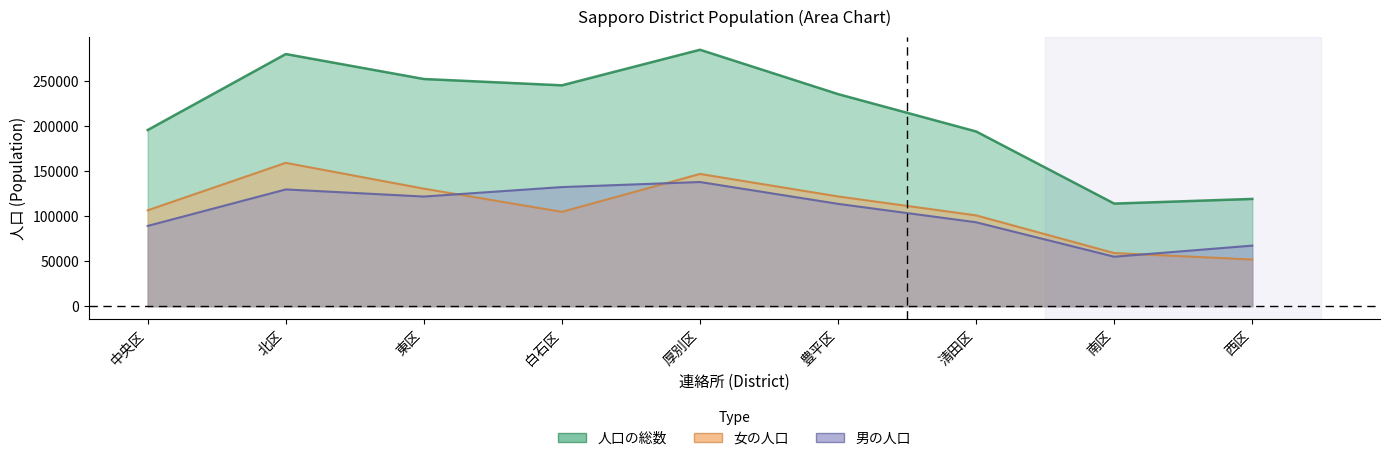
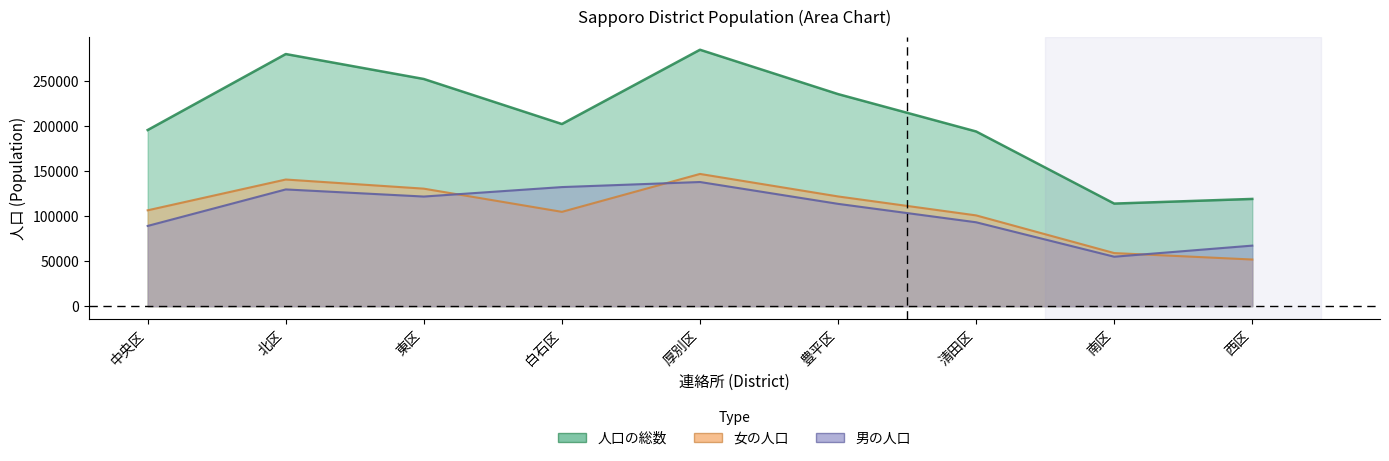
女の人口, 北区: 160000 -> 140000
人口の総数, 白石区: 250000 -> 200000
